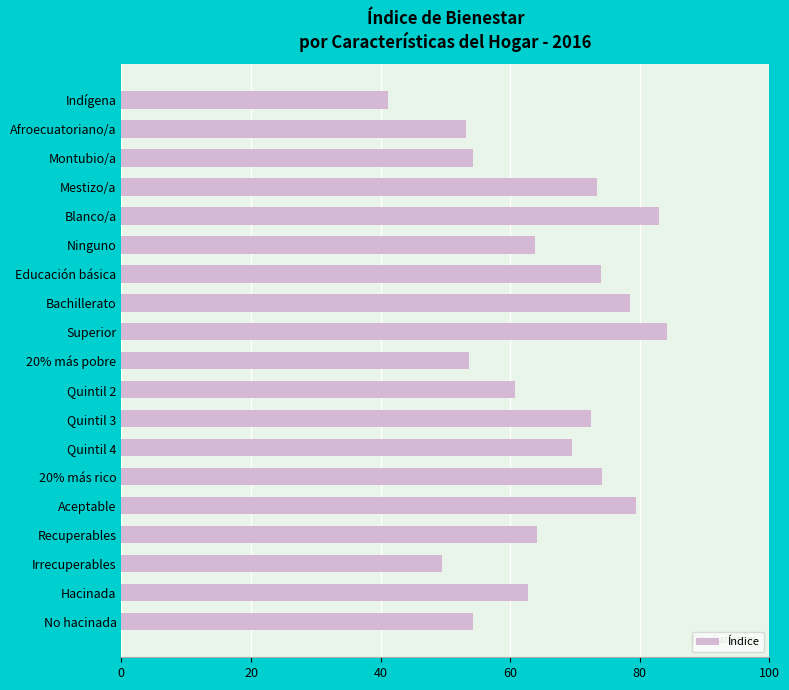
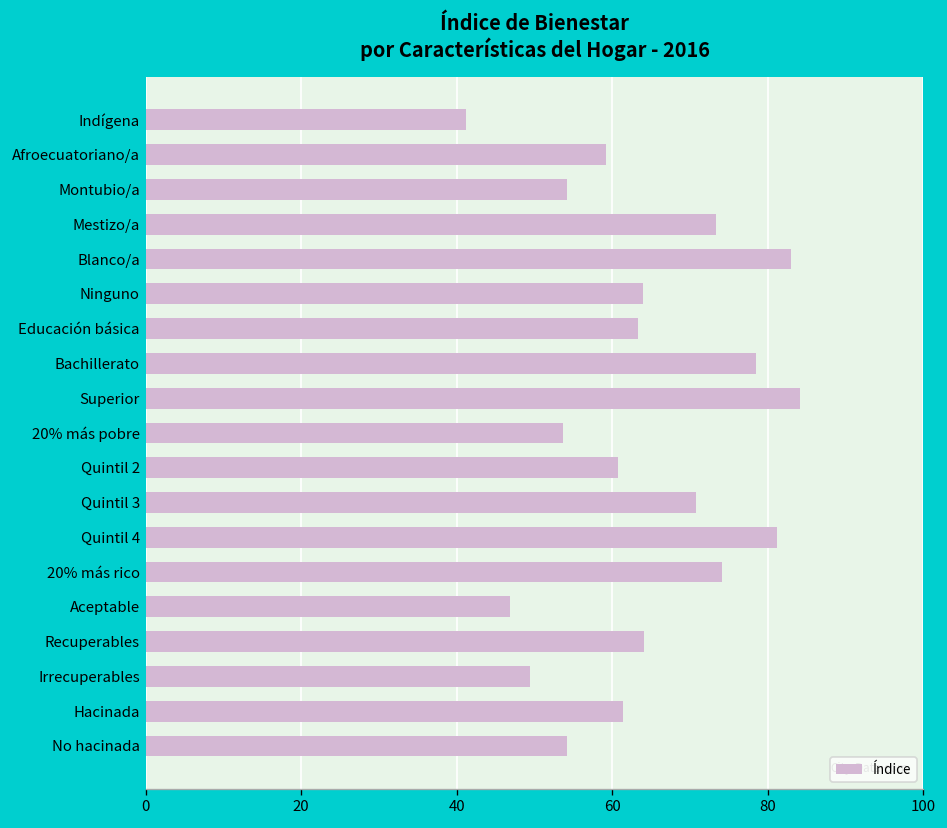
Afroecuatoriano/a: 53 -> 59
Educación básica: 74 -> 63
Quintil 3: 73 -> 71
Quintil 4: 70 -> 81
Aceptable: 79 -> 47
Hacinada: 63 -> 61
